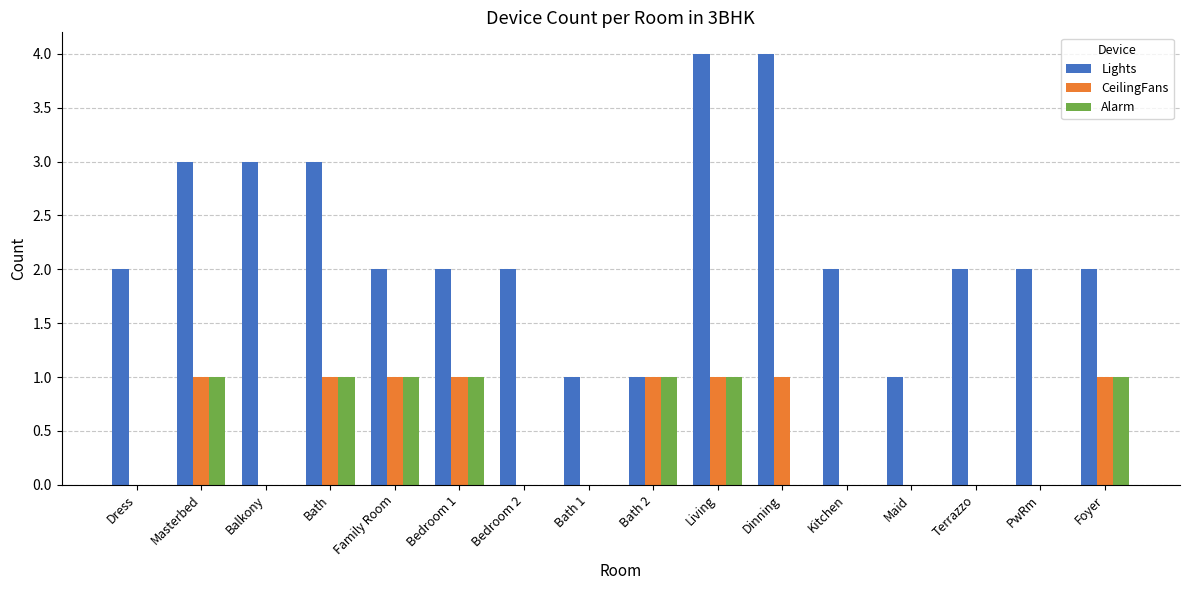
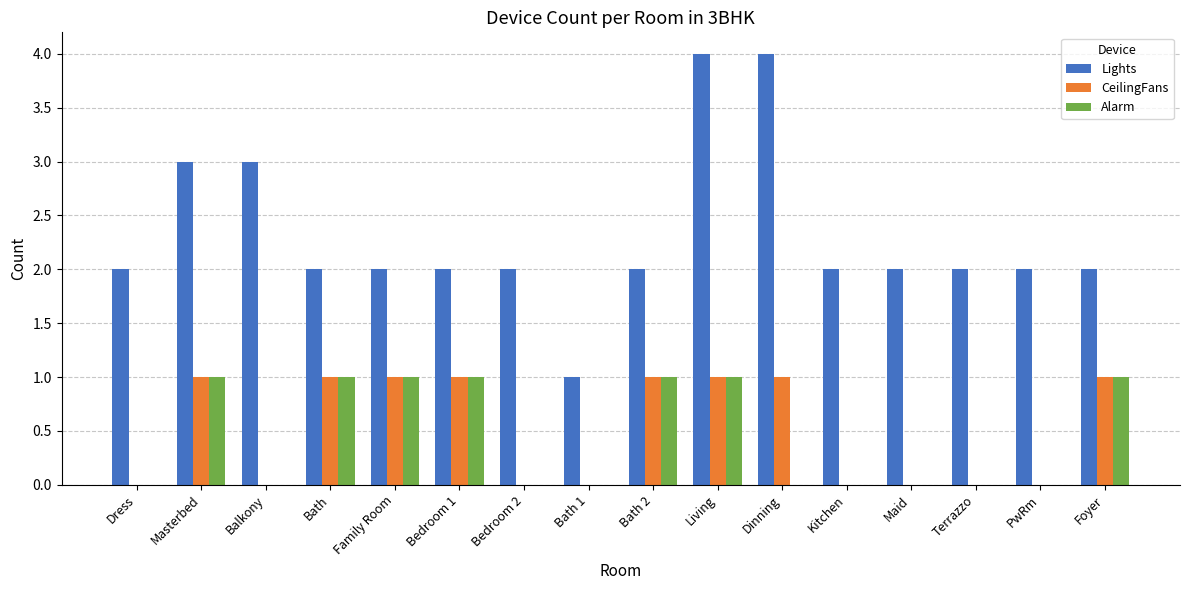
Lights, Bath: 3 -> 2
Lights, Bath 2: 1 -> 2
Lights, Maid: 1 -> 2
